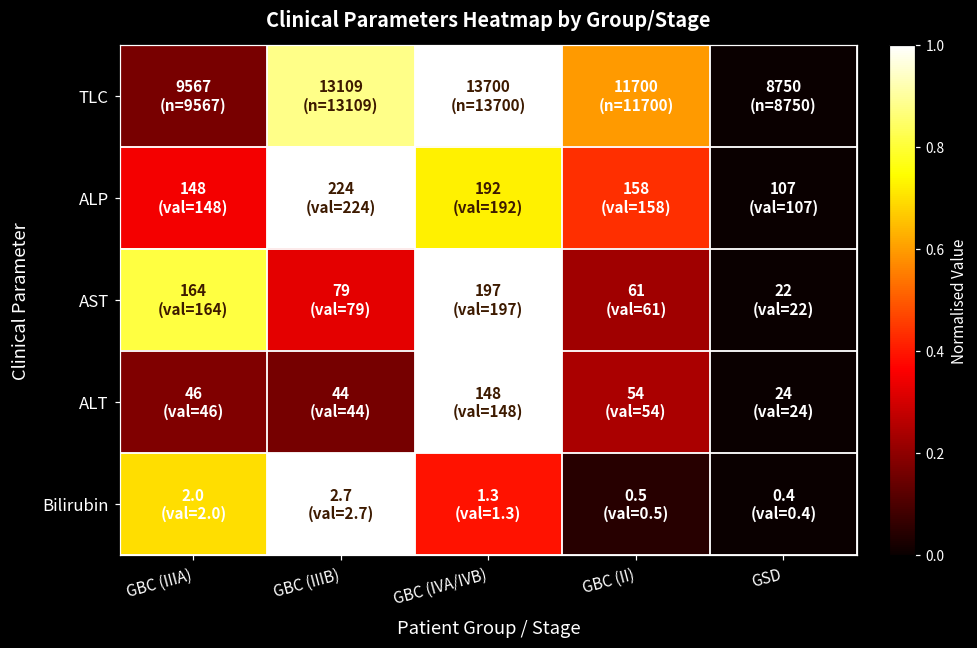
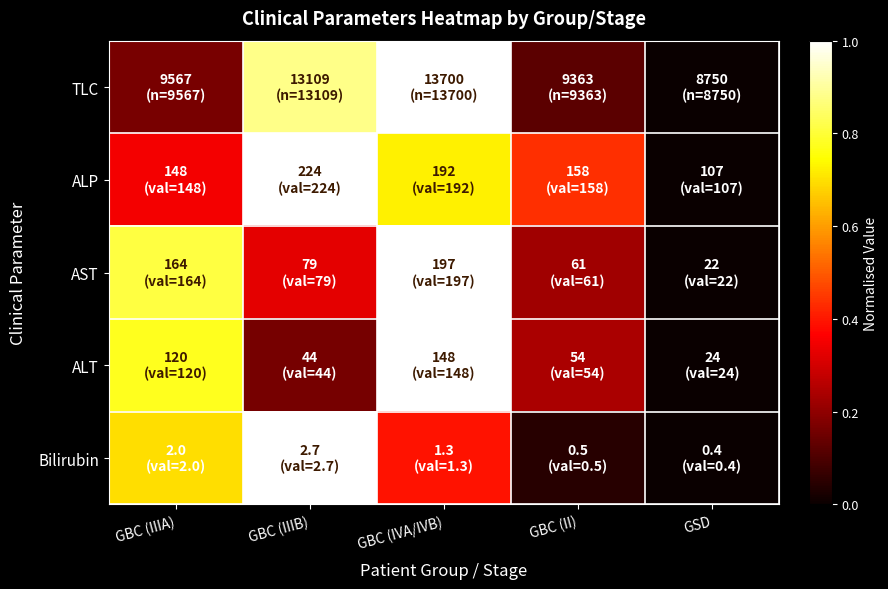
TLC, GBC (II): 11700 (n=11700) -> 9363 (n=9363)
ALT, GBC (IIIA): 46 (val=46) -> 120 (val=120)
